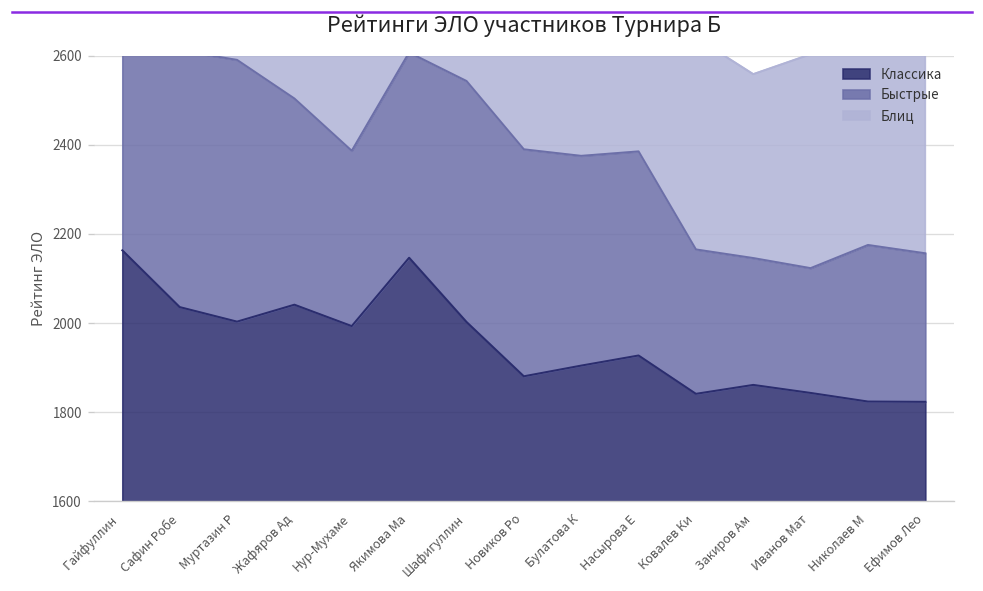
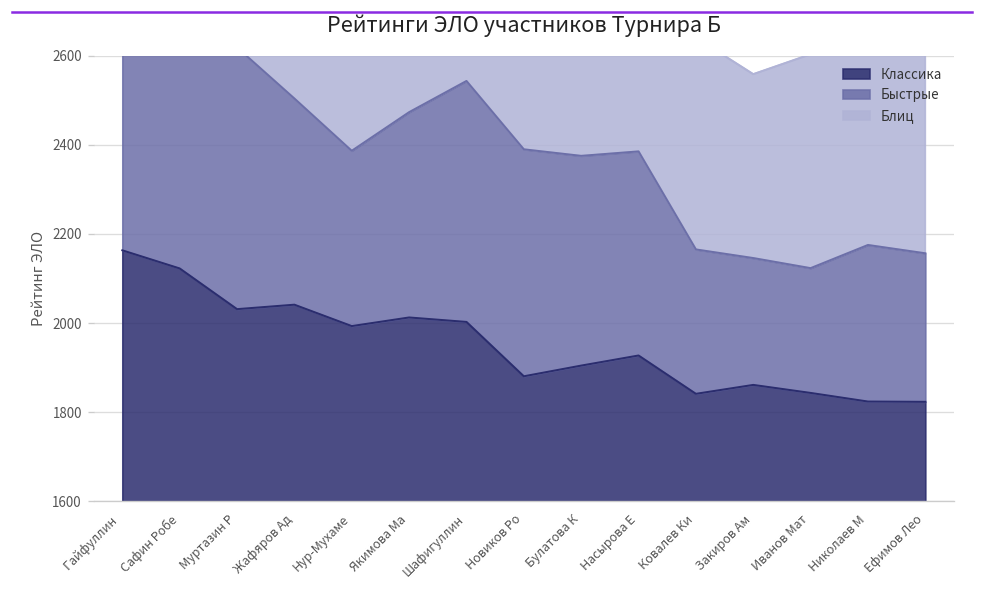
Классика, Сафин Робе: 2040 -> 2120
Классика, Муртазин Р: 2000 -> 2030
Классика, Якимова Ма: 2150 -> 2010
